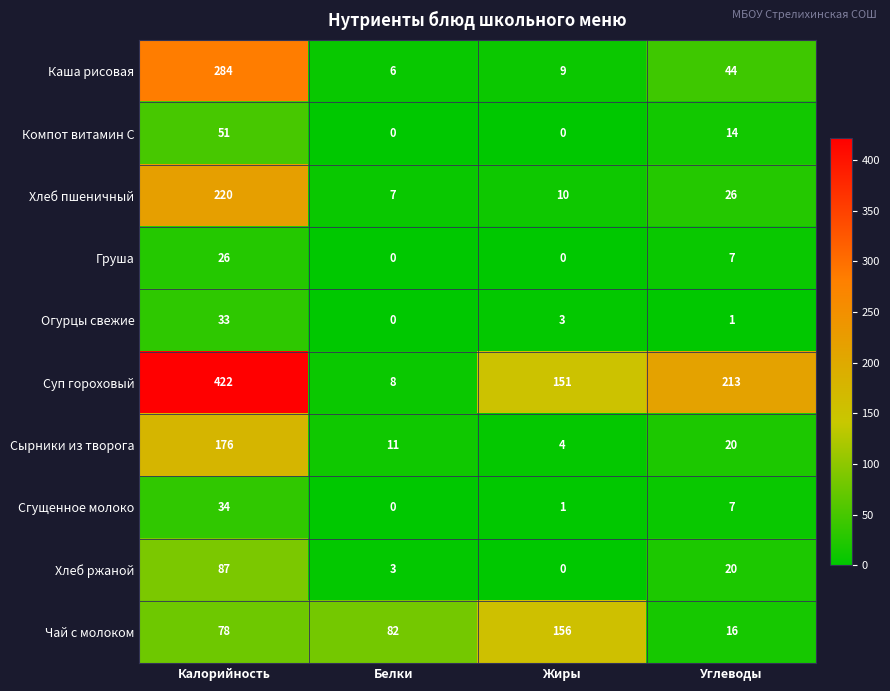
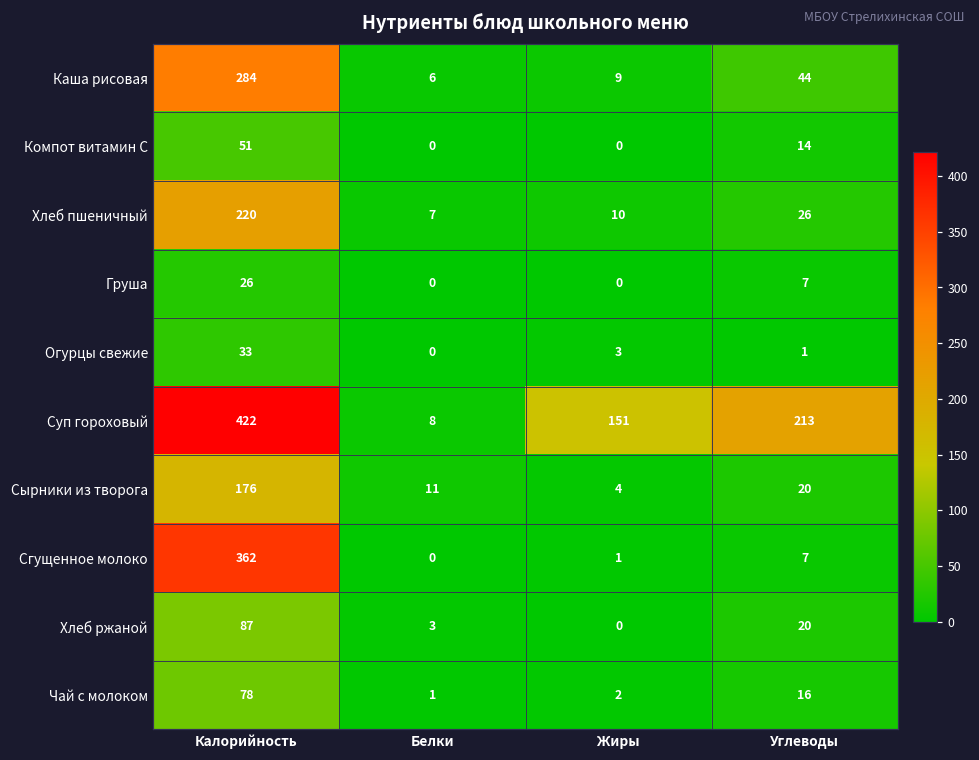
Сгущенное молоко, Калорийность: 34 -> 362
Чай с молоком, Белки: 82 -> 1
Чай с молоком, Жиры: 156 -> 2
